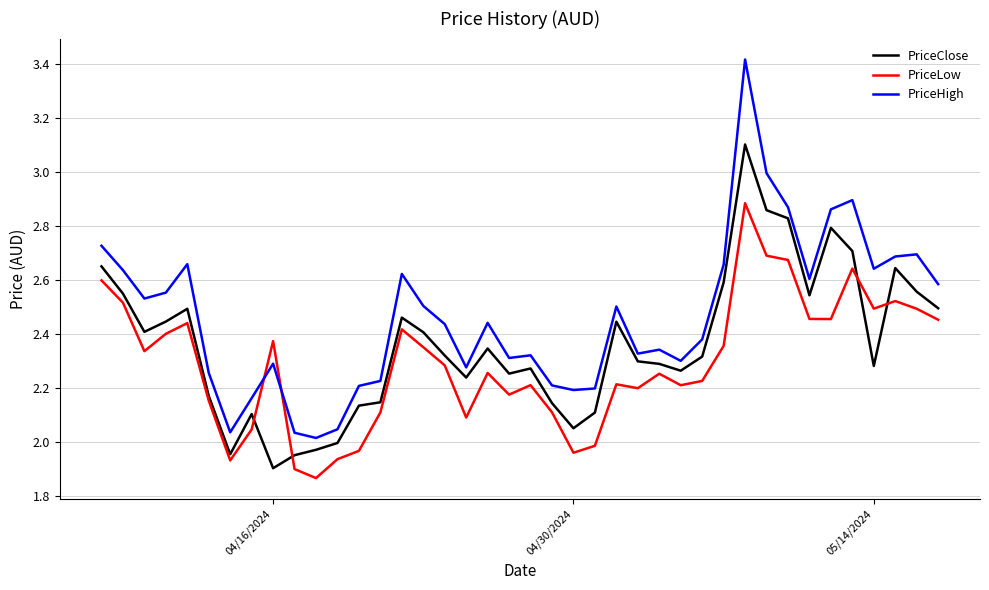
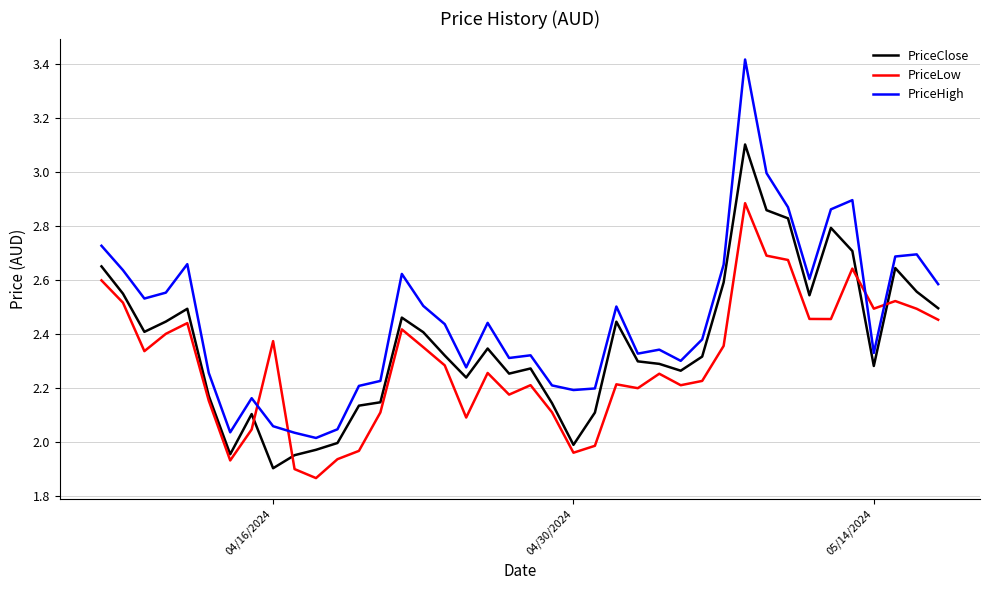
PriceHigh, 04/16/2024: 2.29 -> 2.06
PriceClose, 04/30/2024: 2.05 -> 1.99
PriceHigh, 05/14/2024: 2.64 -> 2.33
